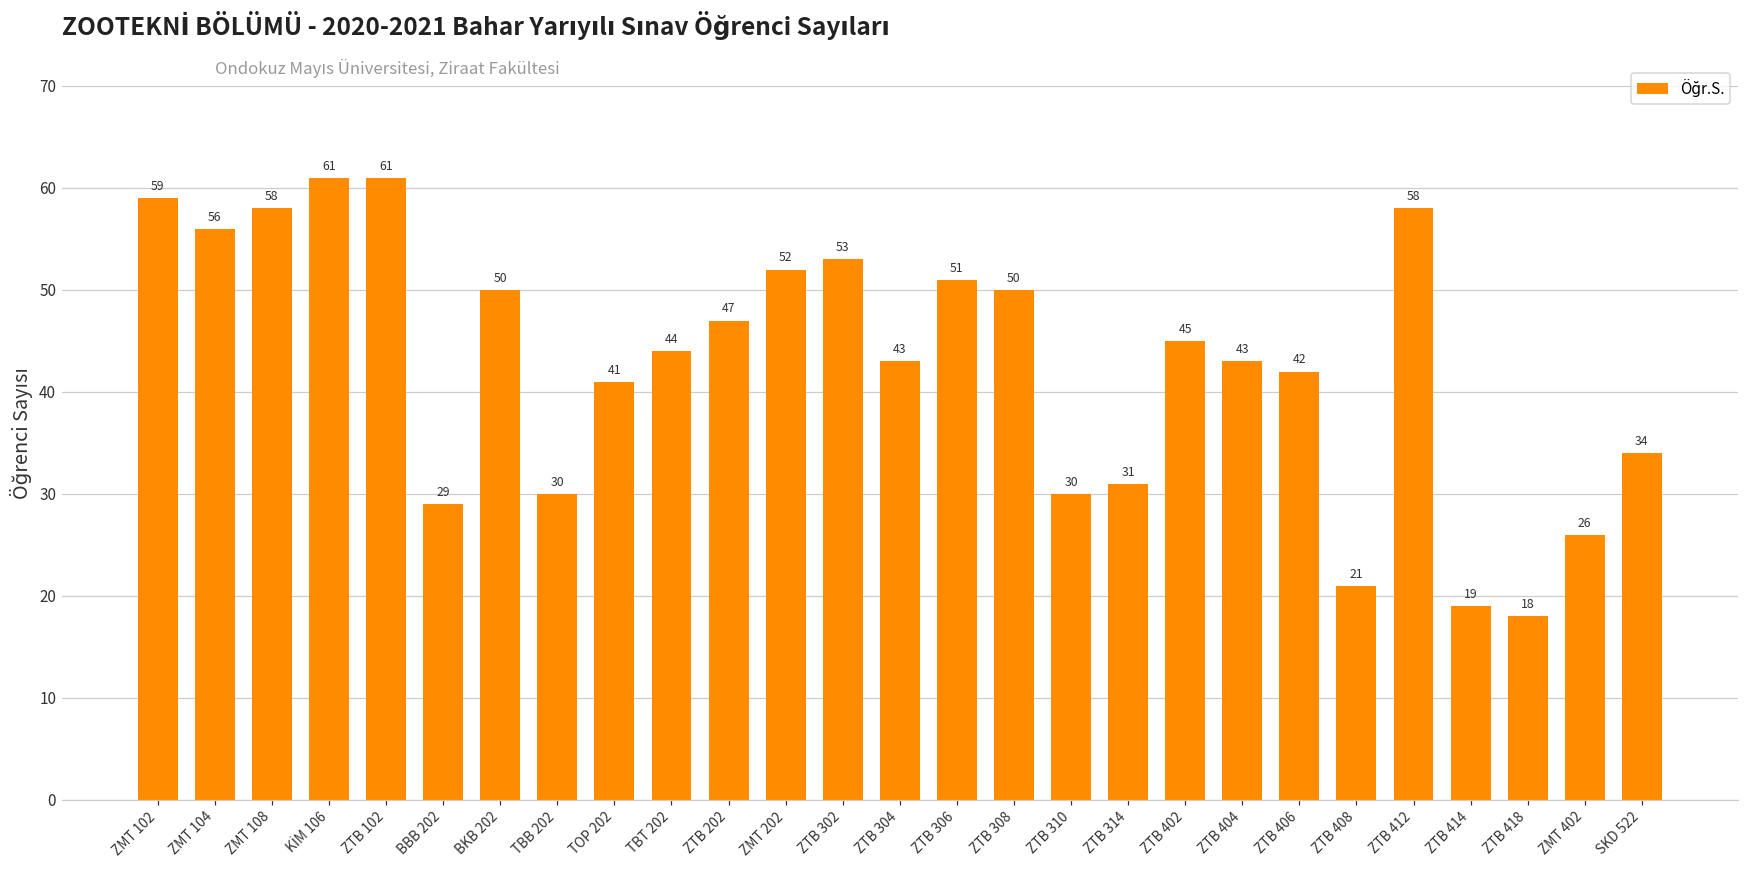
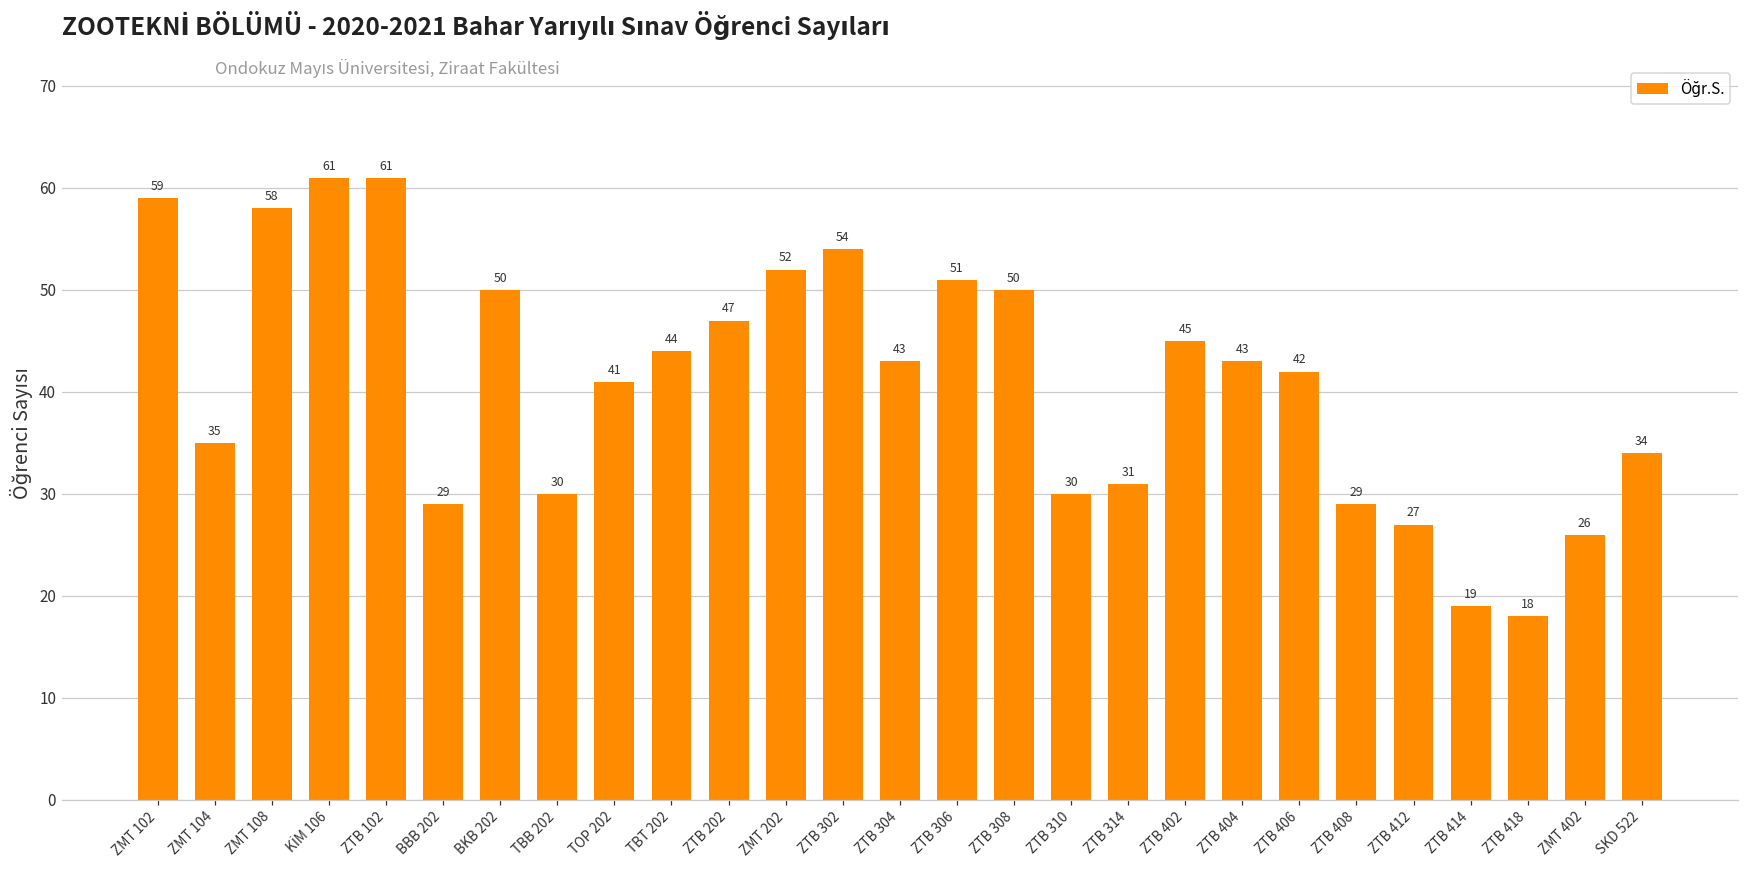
ZMT 104: 56 -> 35
ZTB 302: 53 -> 54
ZTB 408: 21 -> 29
ZTB 412: 58 -> 27
